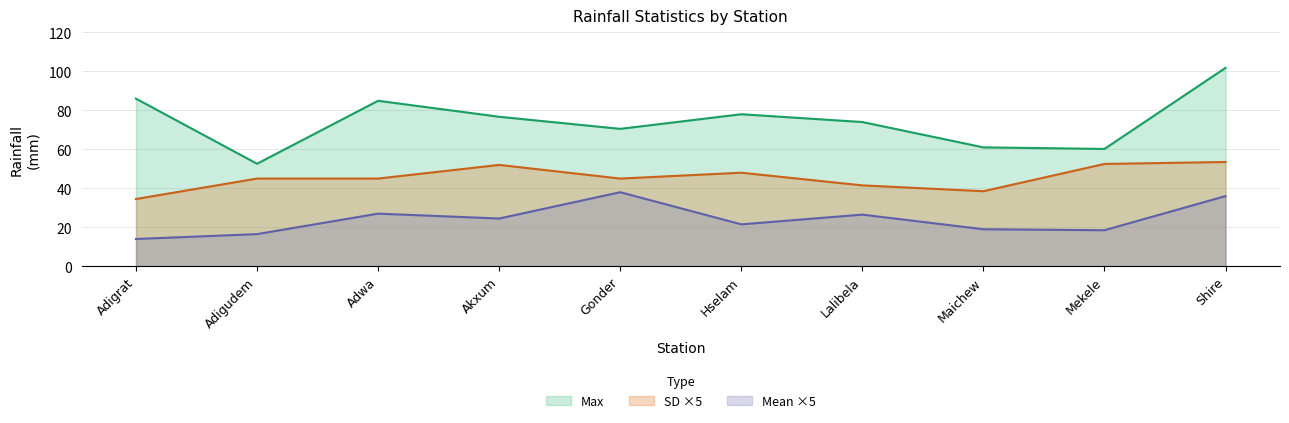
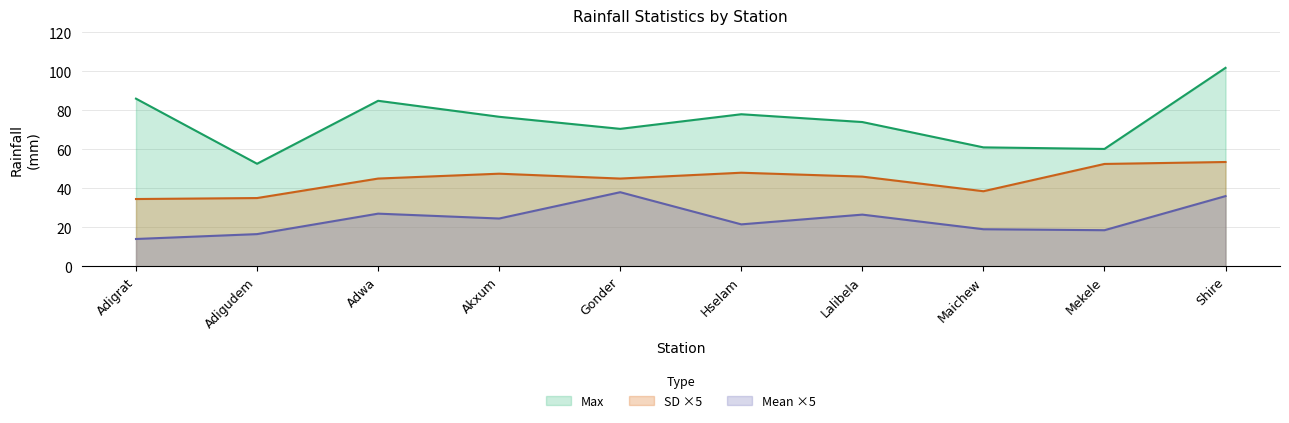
SD ×5, Adigudem: 45 -> 35
SD ×5, Akxum: 52 -> 48
SD ×5, Lalibela: 42 -> 46
